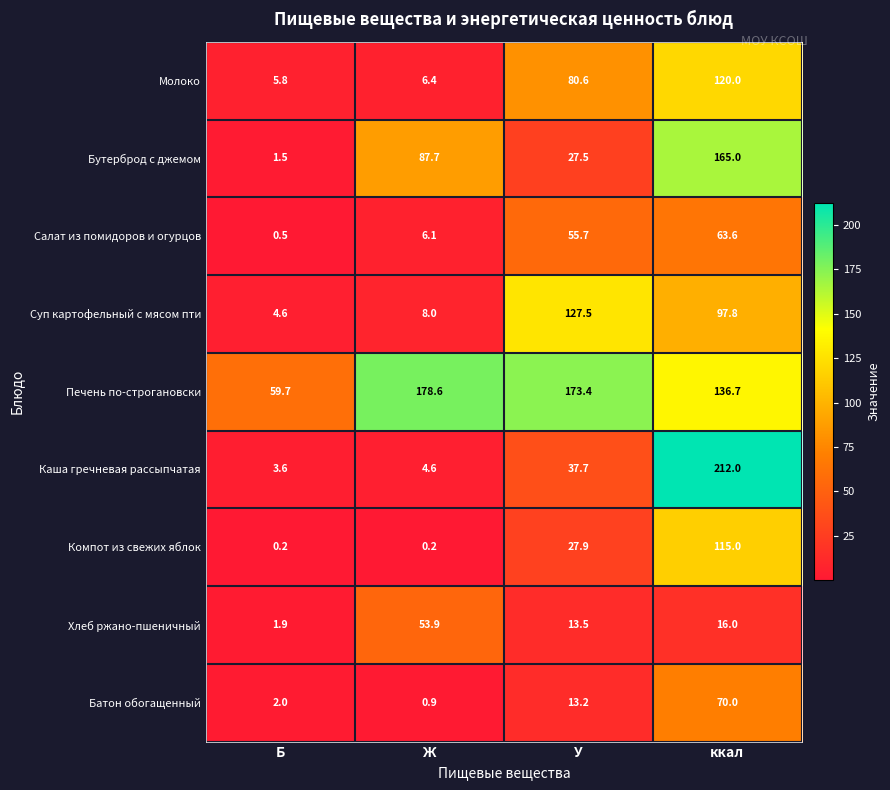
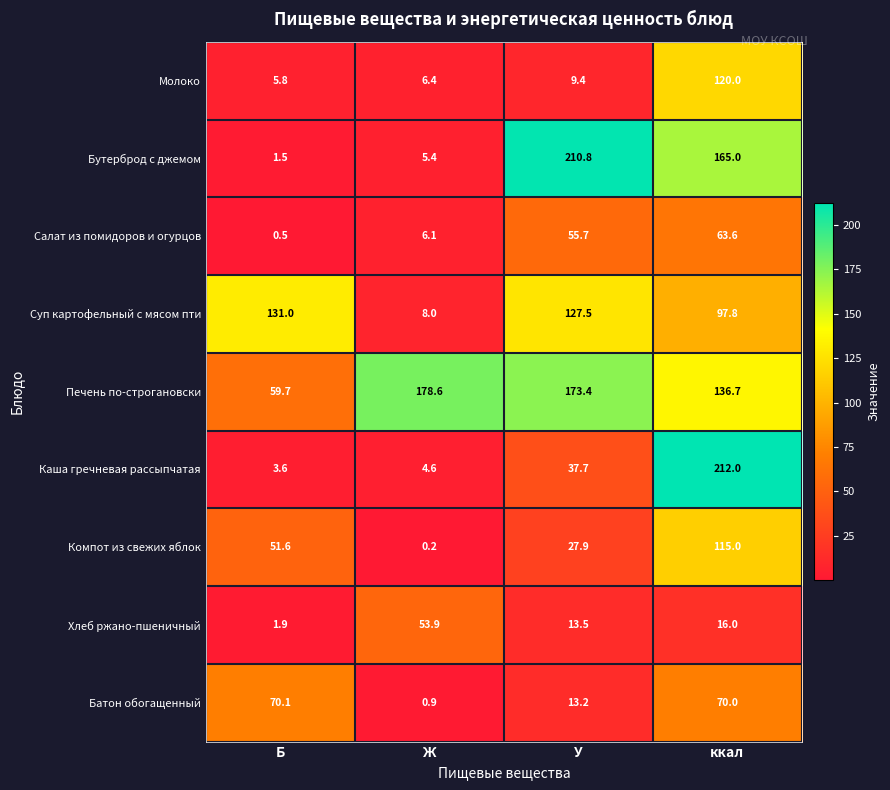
Молоко, У: 80.6 -> 9.4
Бутерброд с джемом, Ж: 87.7 -> 5.4
Бутерброд с джемом, У: 27.5 -> 210.8
Суп картофельный с мясом пти, Б: 4.6 -> 131.0
Компот из свежих яблок, Б: 0.2 -> 51.6
Батон обогащенный, Б: 2.0 -> 70.1
